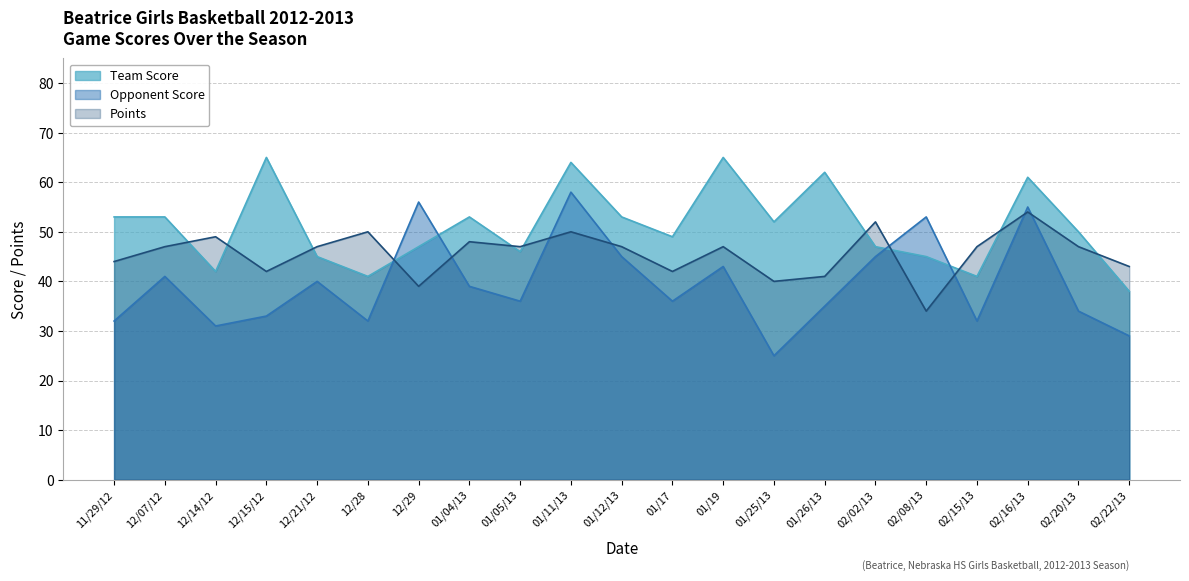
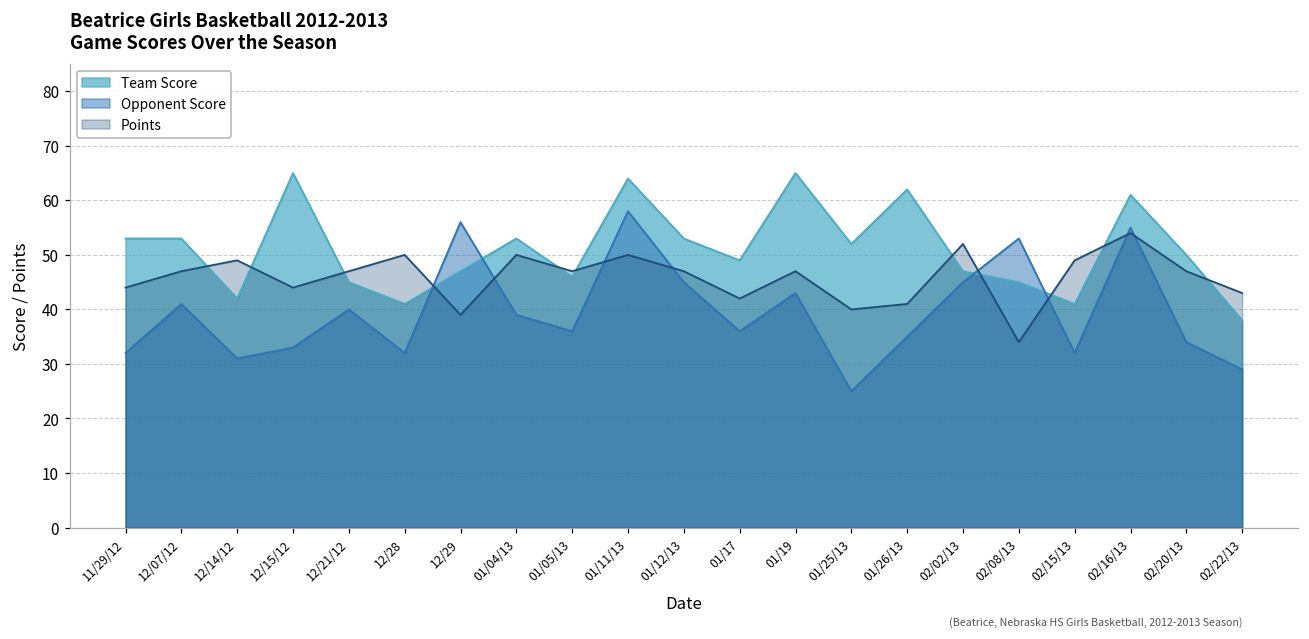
Points, 12/15/12: 42 -> 44
Points, 01/04/13: 48 -> 50
Points, 02/15/13: 47 -> 49
